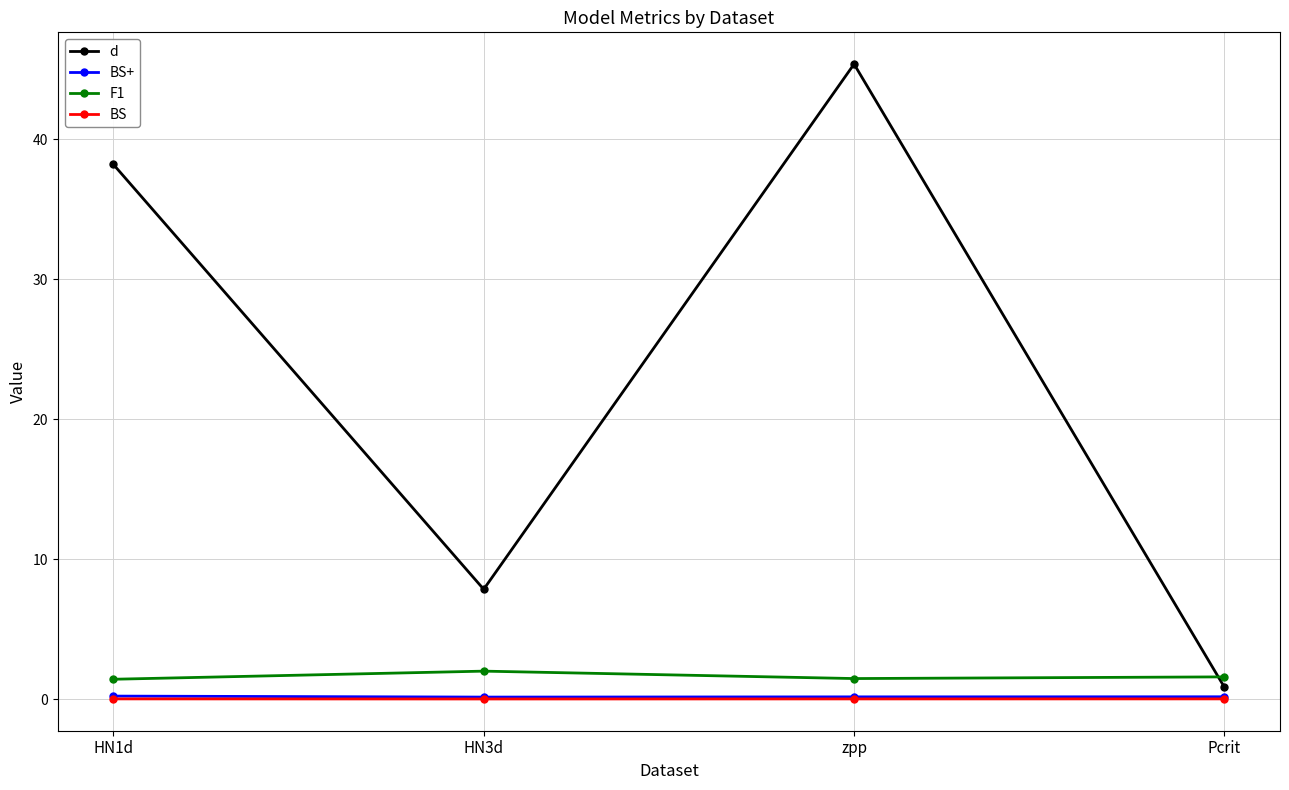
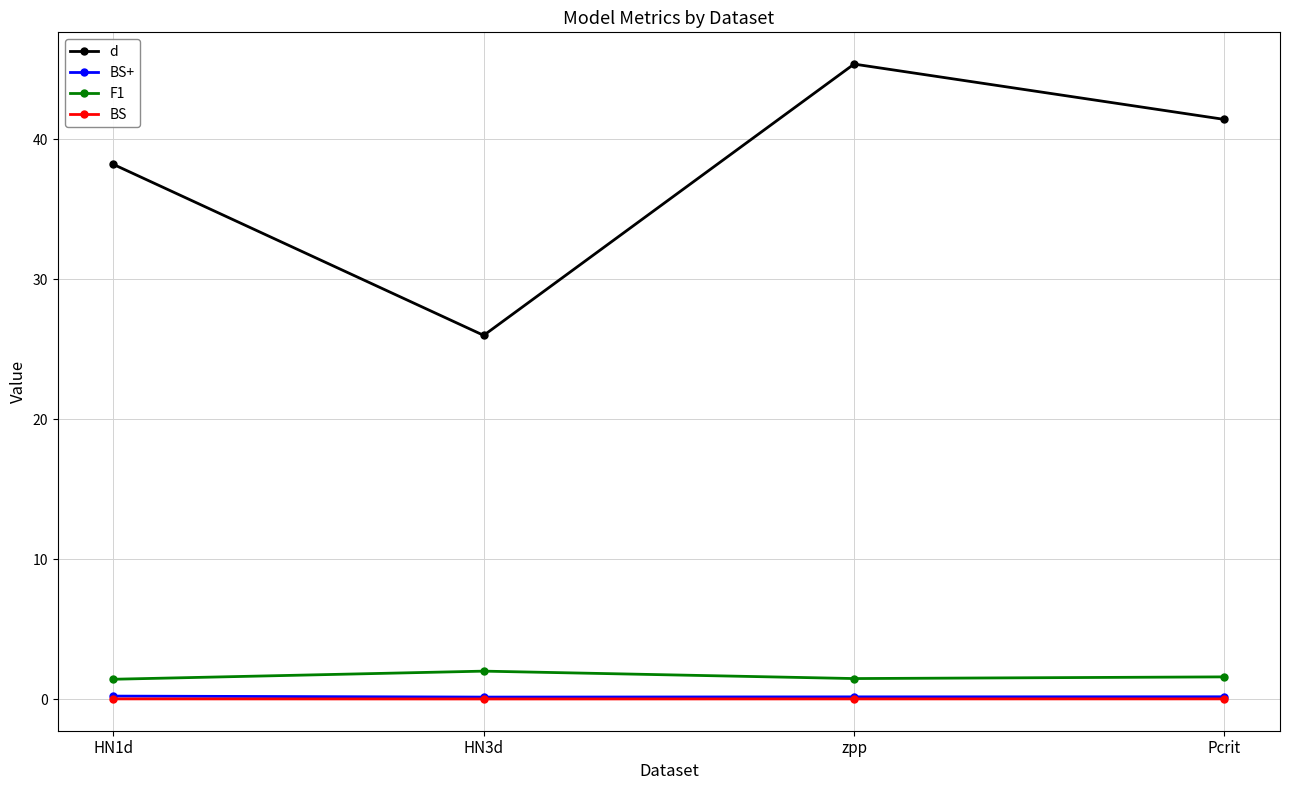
d, HN3d: 7.9 -> 26.0
d, Pcrit: 0.9 -> 41.4
